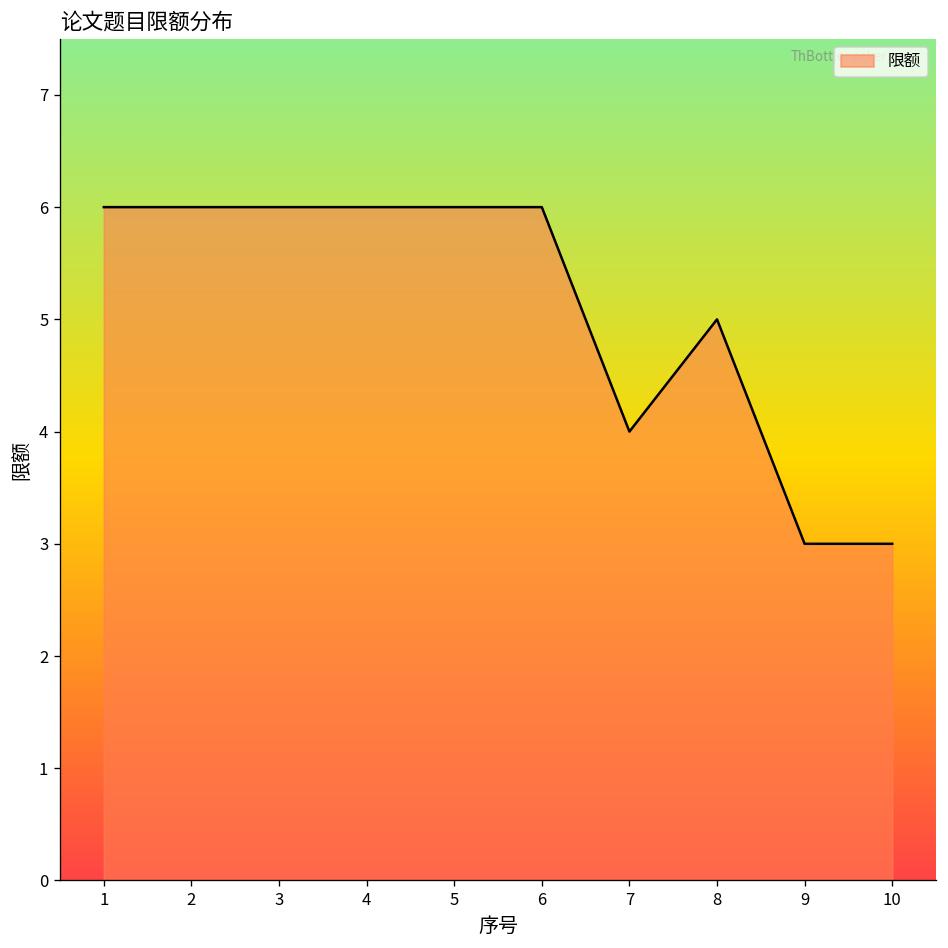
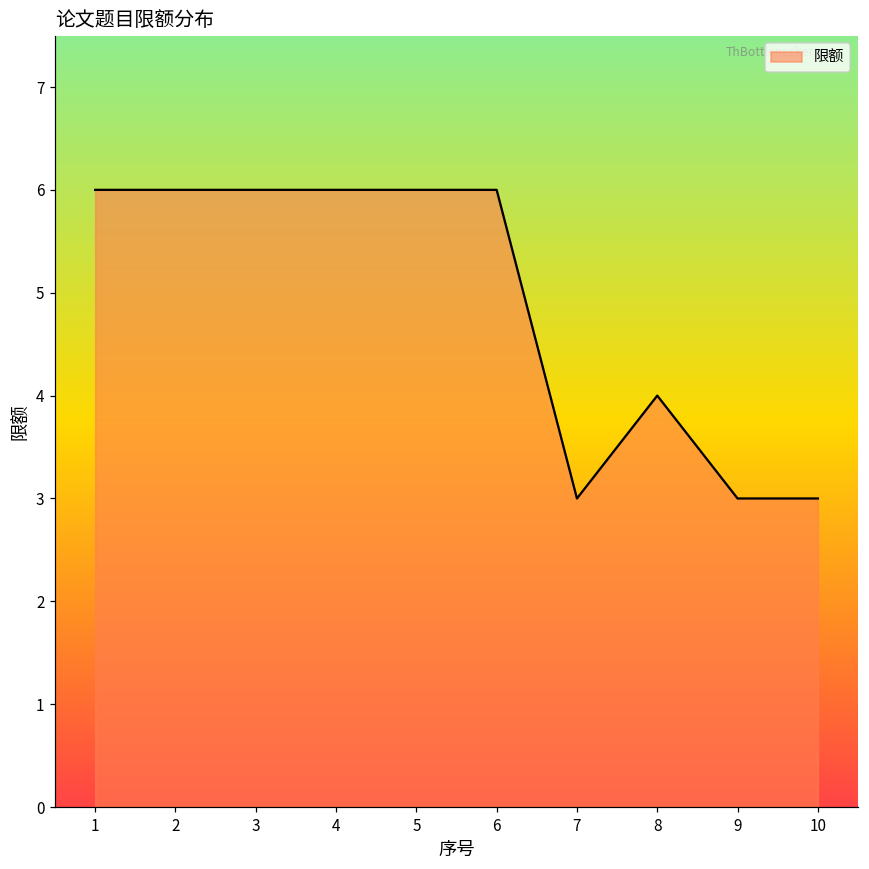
7: 4 -> 3
8: 5 -> 4
